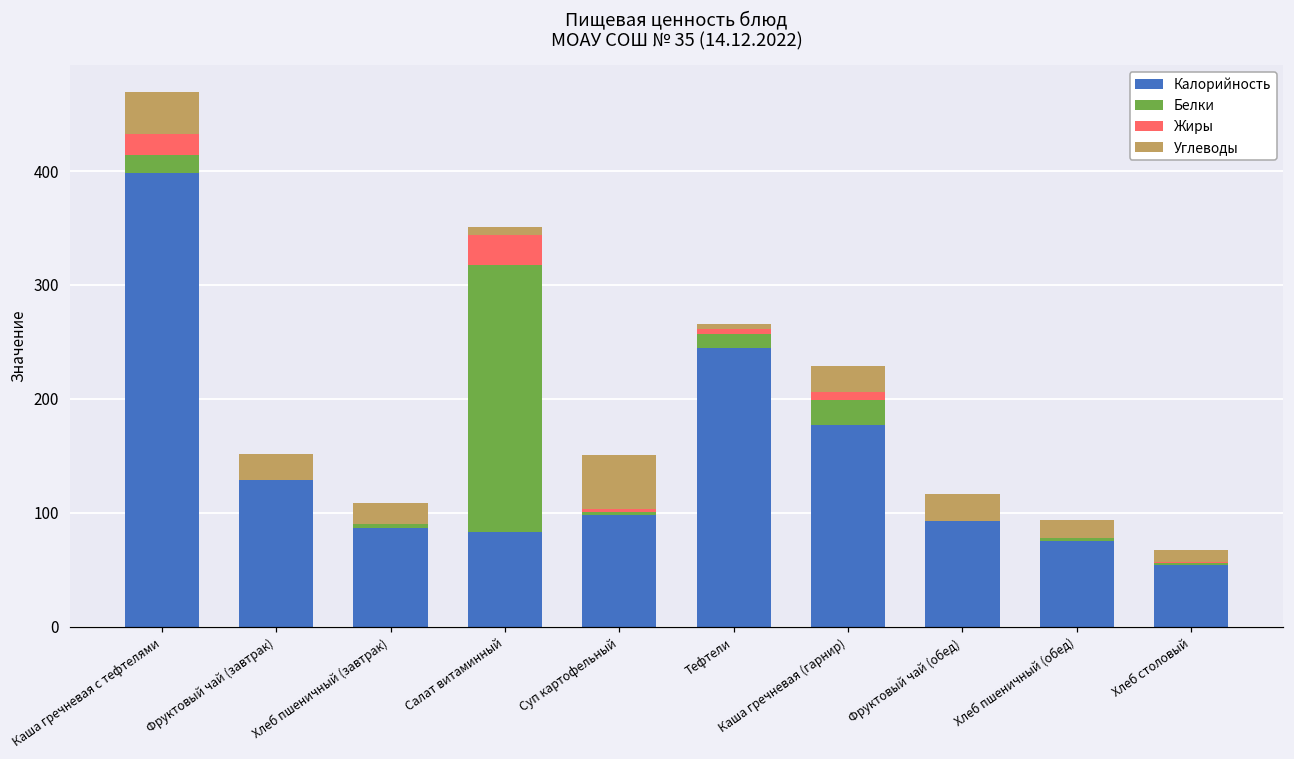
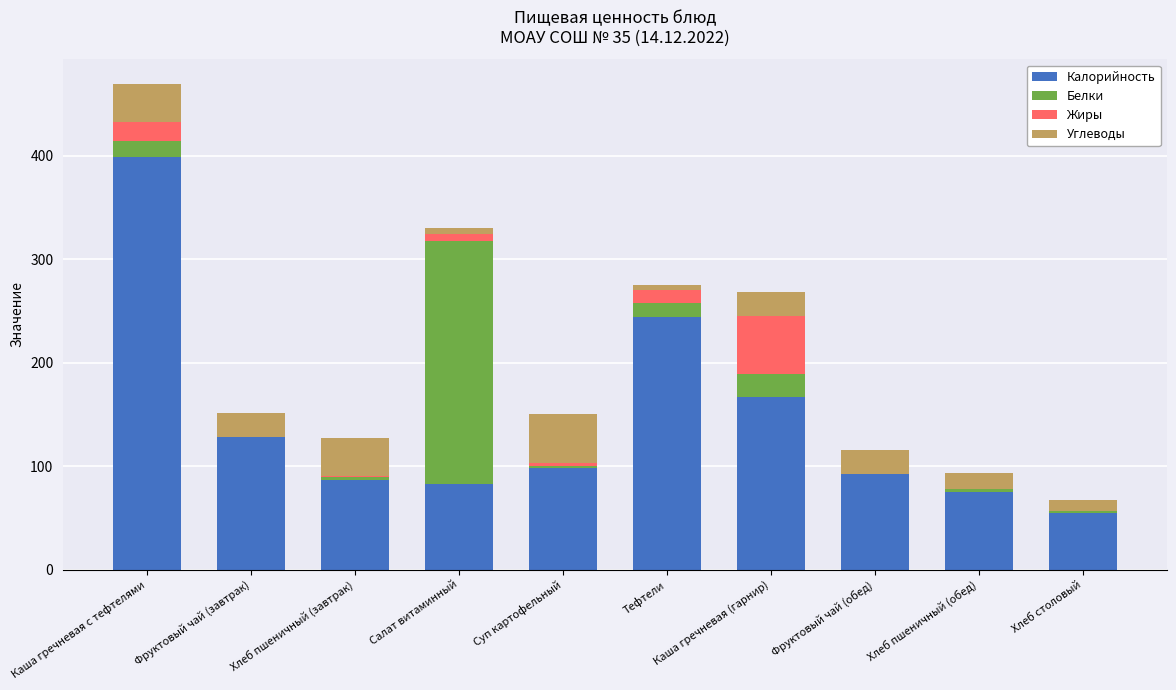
Углеводы, Хлеб пшеничный (завтрак): 18 -> 38
Жиры, Салат витаминный: 26 -> 6
Жиры, Тефтели: 4 -> 13
Калорийность, Каша гречневая (гарнир): 177 -> 166
Жиры, Каша гречневая (гарнир): 7 -> 56
